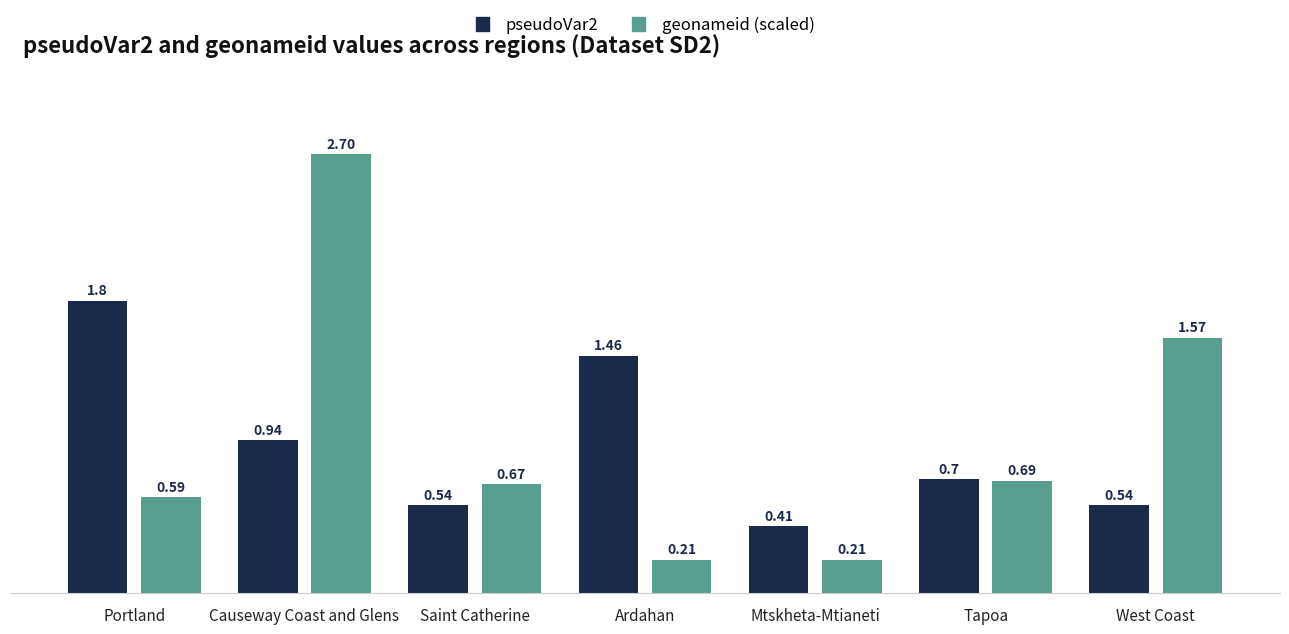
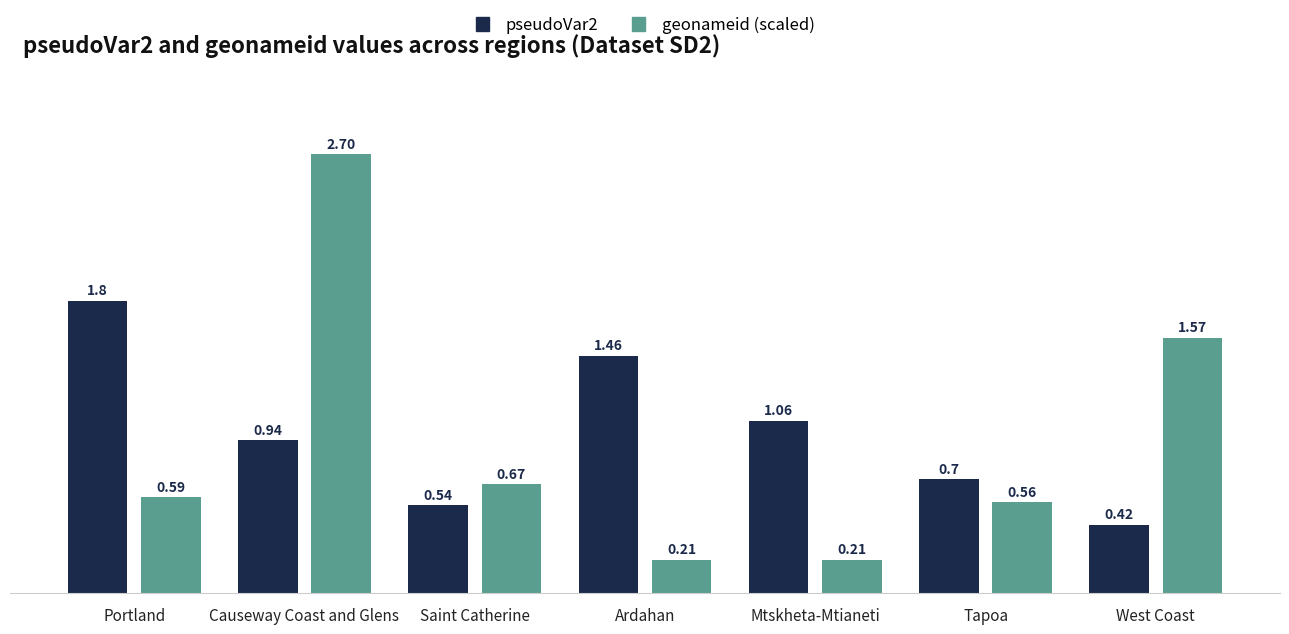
pseudoVar2, Mtskheta-Mtianeti: 0.41 -> 1.06
geonameid (scaled), Tapoa: 0.69 -> 0.56
pseudoVar2, West Coast: 0.54 -> 0.42
